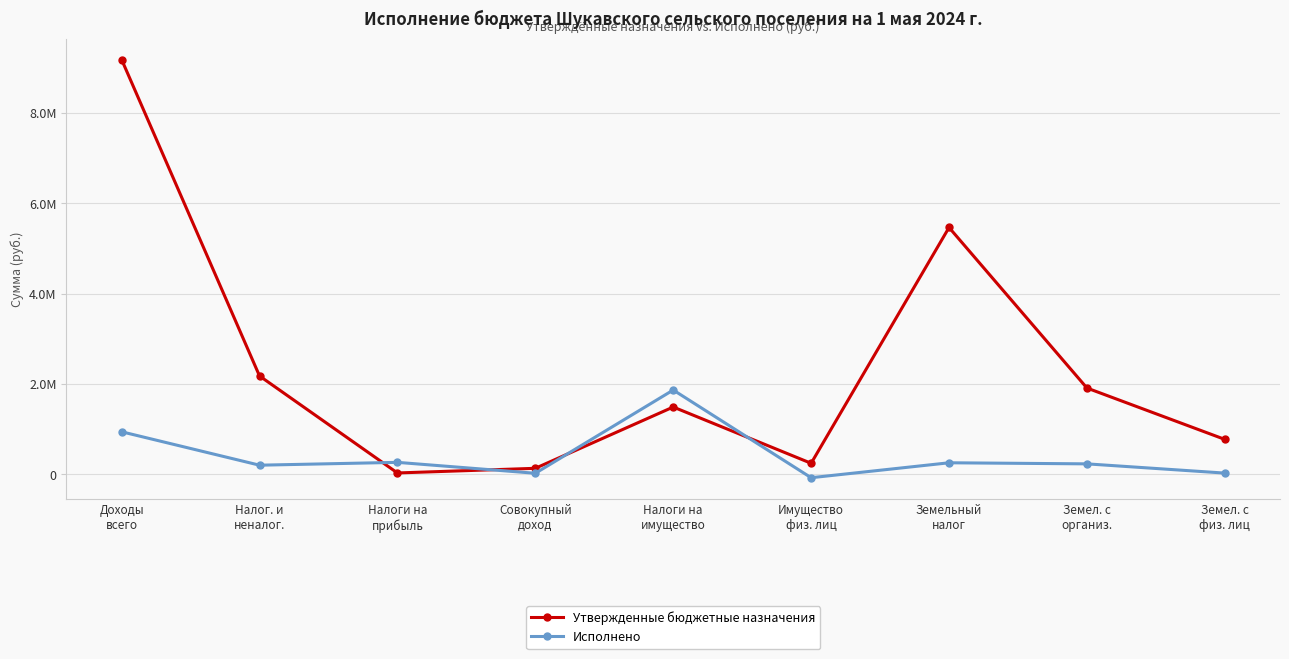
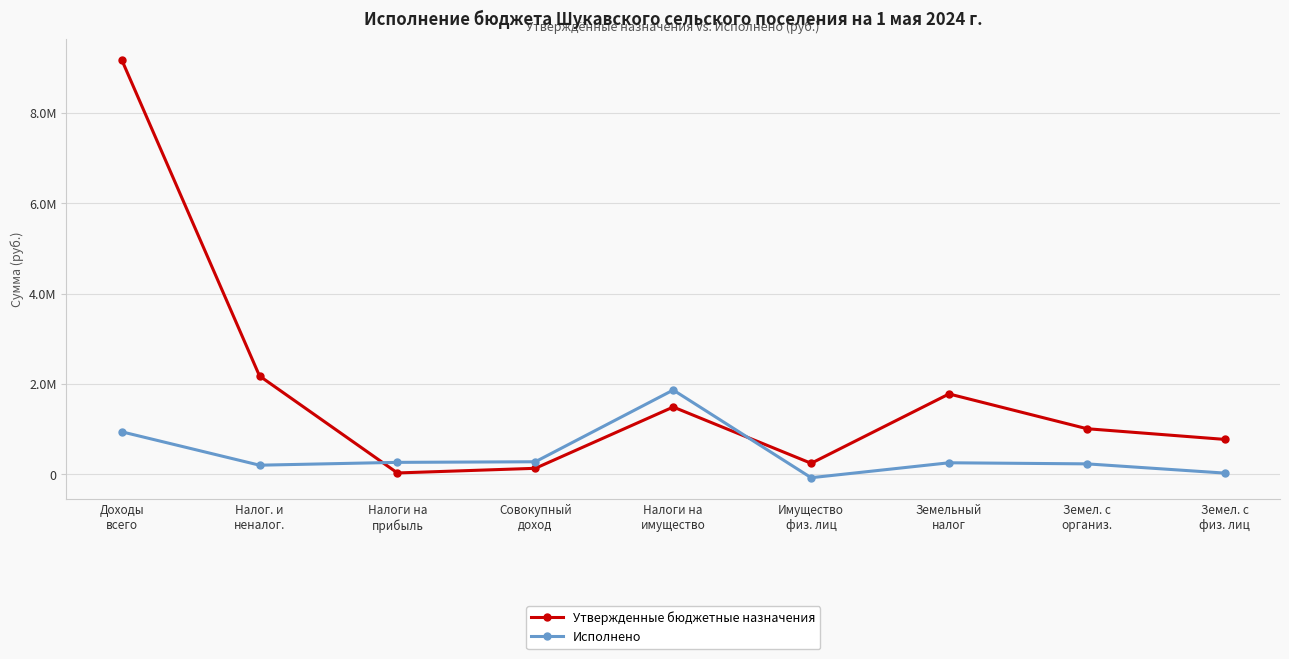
Исполнено, Совокупный доход: 0.0М -> 0.3М
Утвержденные бюджетные назначения, Земельный налог: 5.5М -> 1.8М
Утвержденные бюджетные назначения, Земел. с организ.: 1.9М -> 1.0М
